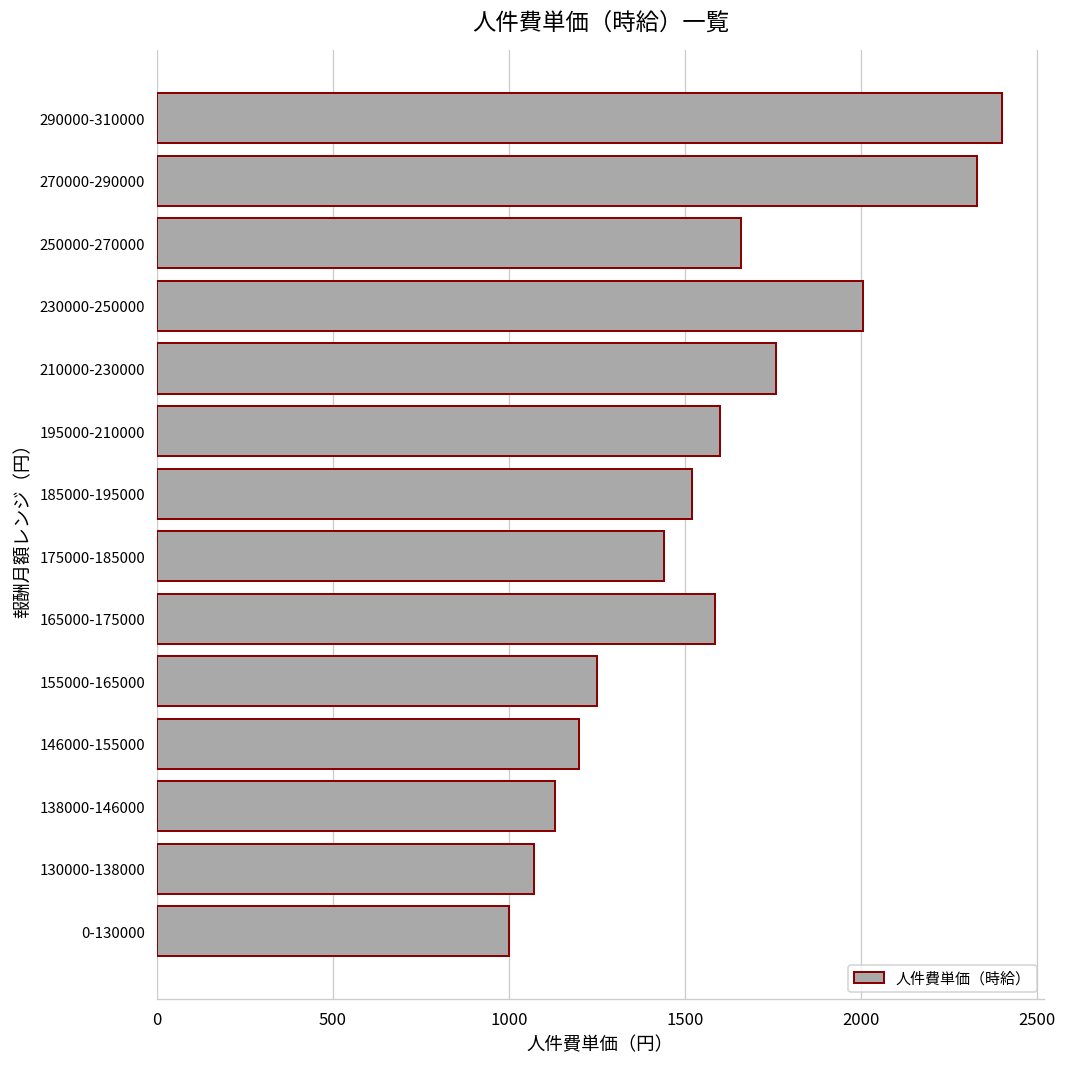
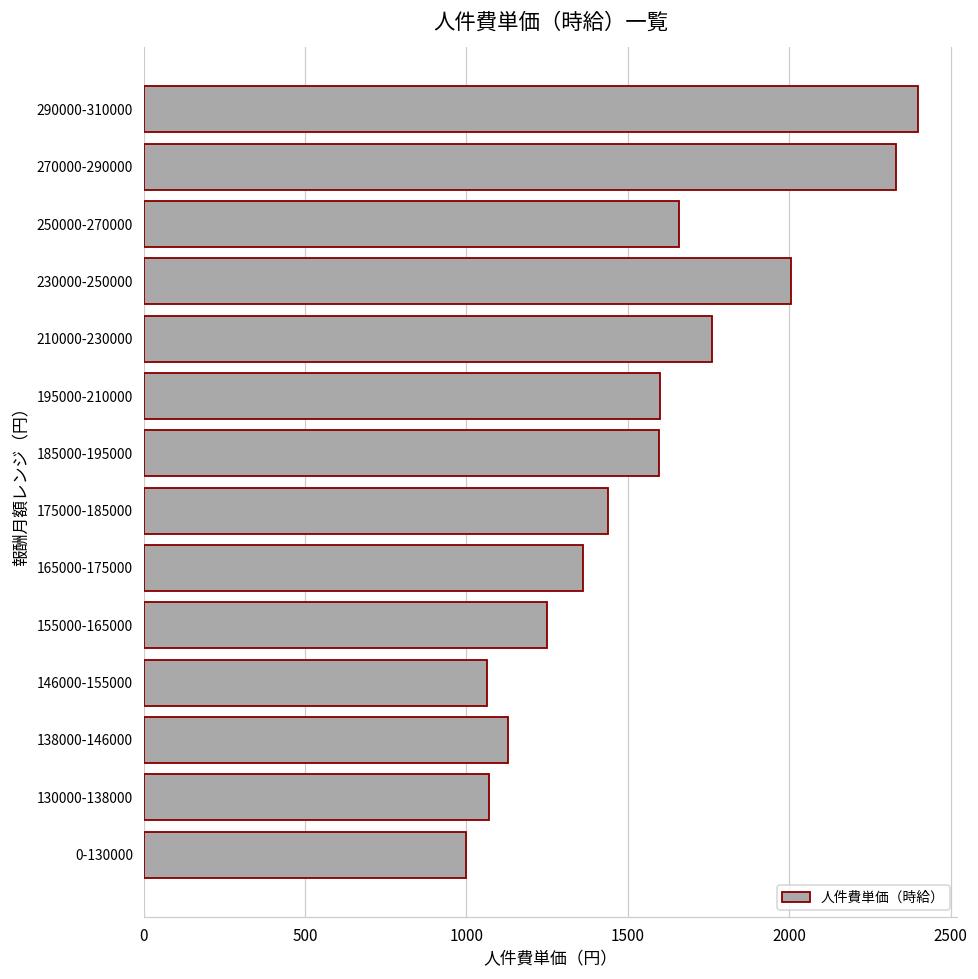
185000-195000: 1520 -> 1600
165000-175000: 1590 -> 1360
146000-155000: 1200 -> 1070
